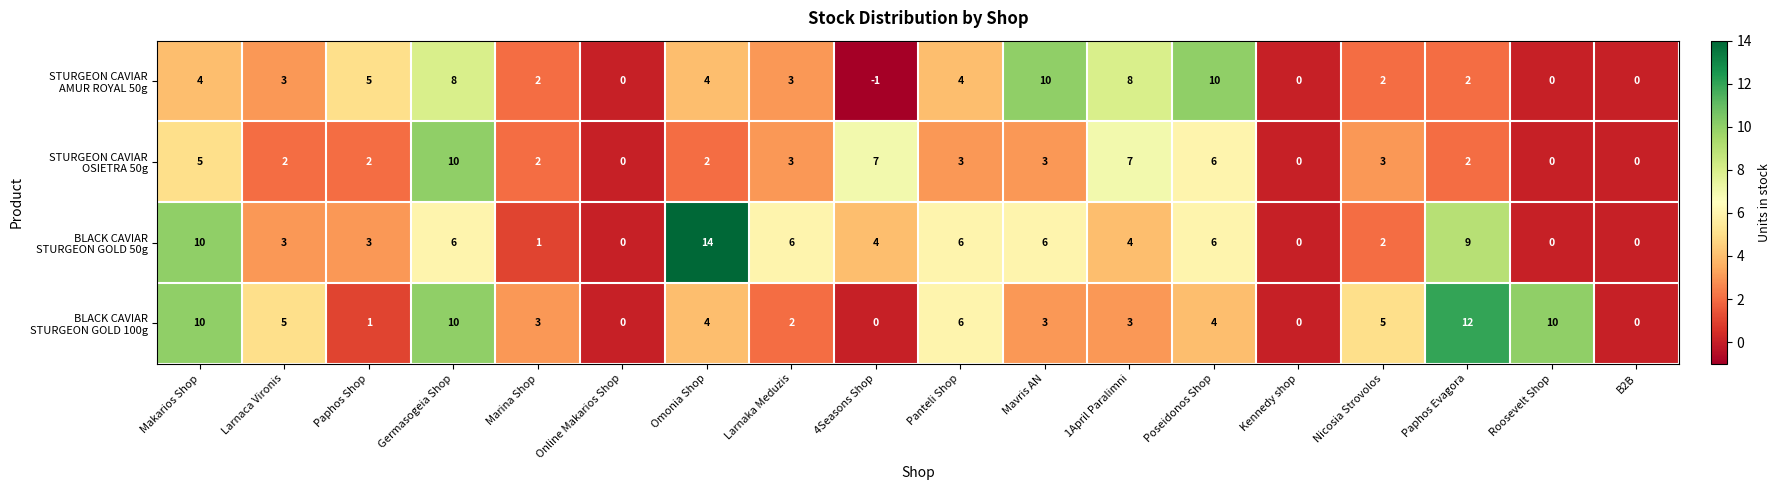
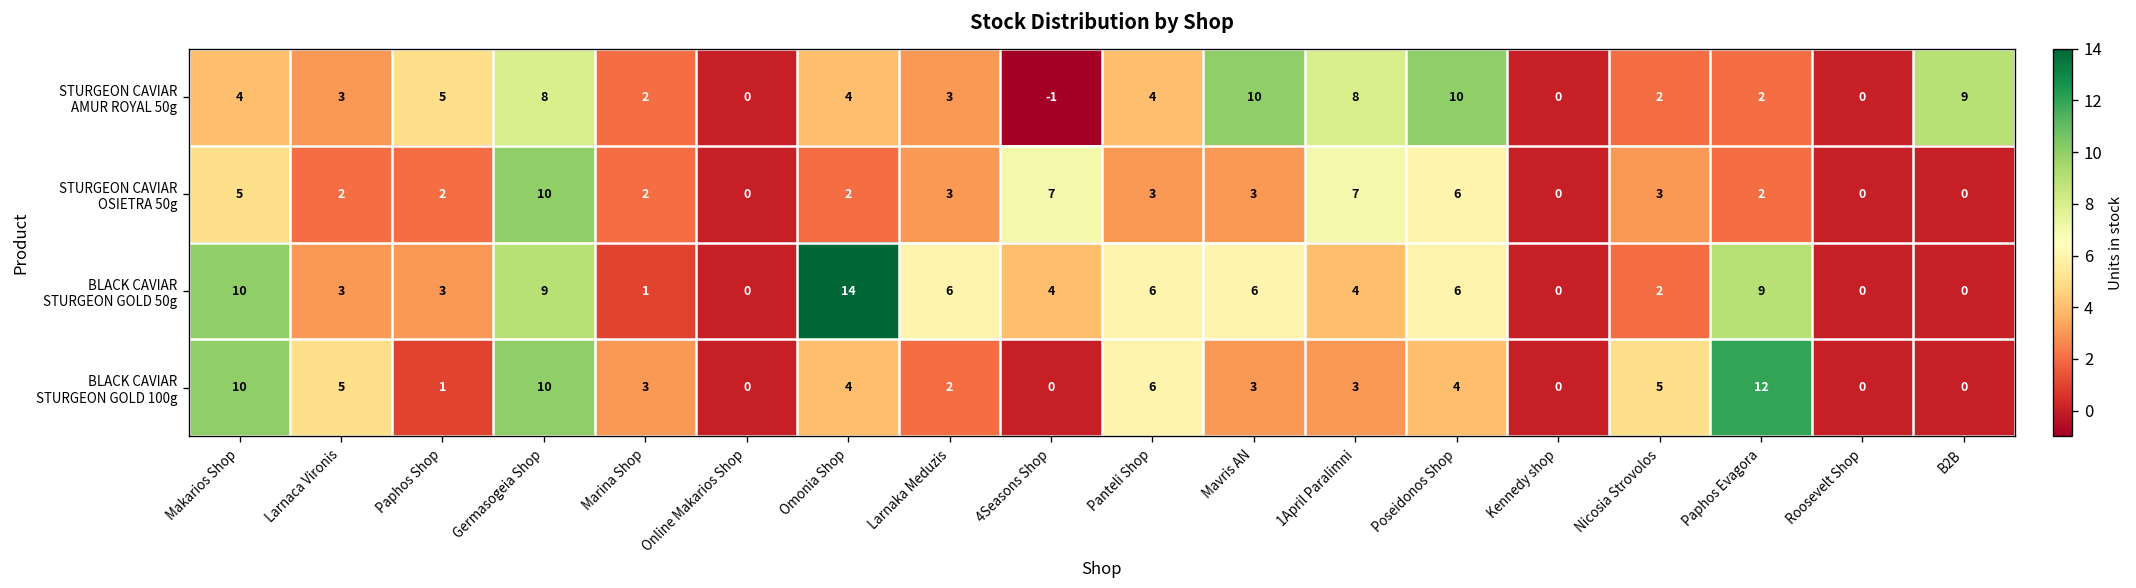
STURGEON CAVIAR AMUR ROYAL 50g, B2B: 0 -> 9
BLACK CAVIAR STURGEON GOLD 50g, Germasogeia Shop: 6 -> 9
BLACK CAVIAR STURGEON GOLD 100g, Roosevelt Shop: 10 -> 0
